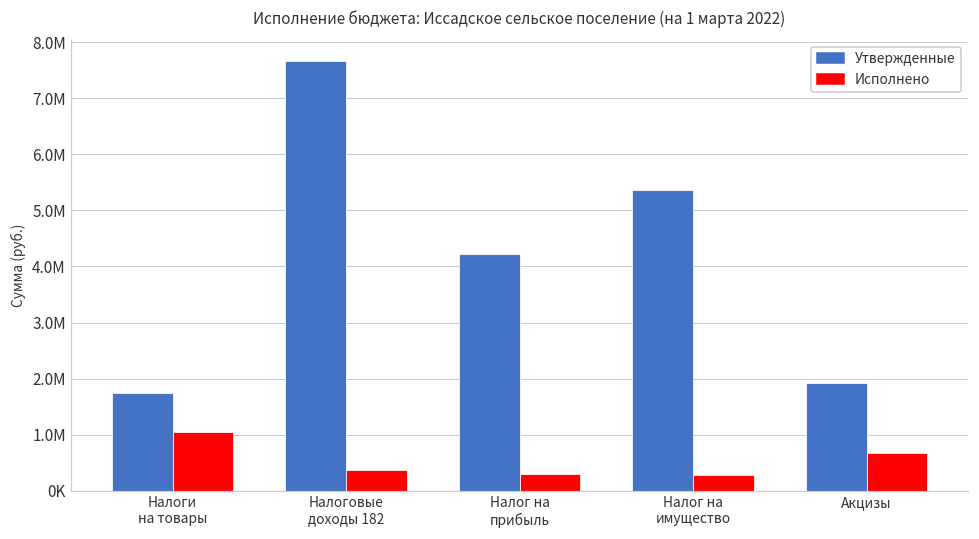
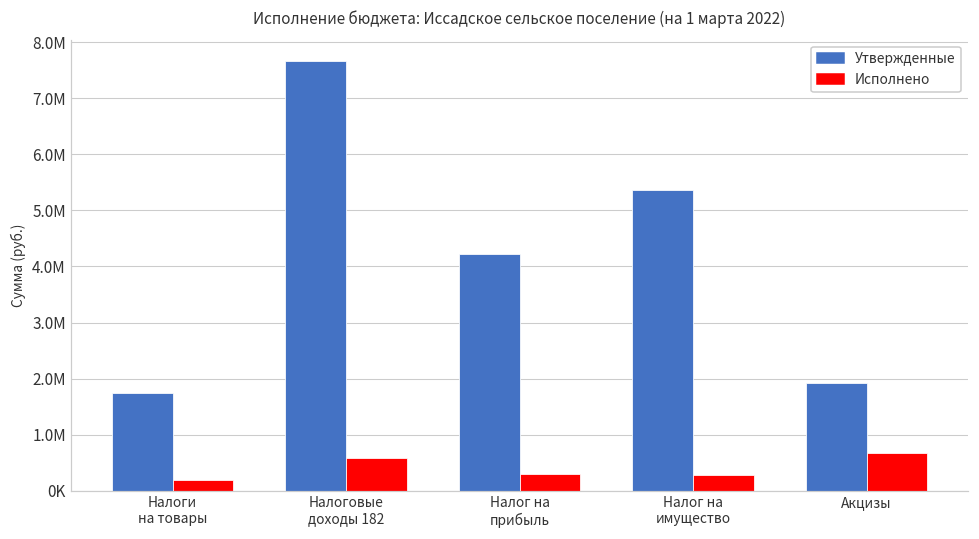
Исполнено, Налоги на товары: 1000000 -> 200000
Исполнено, Налоговые доходы 182: 400000 -> 600000
